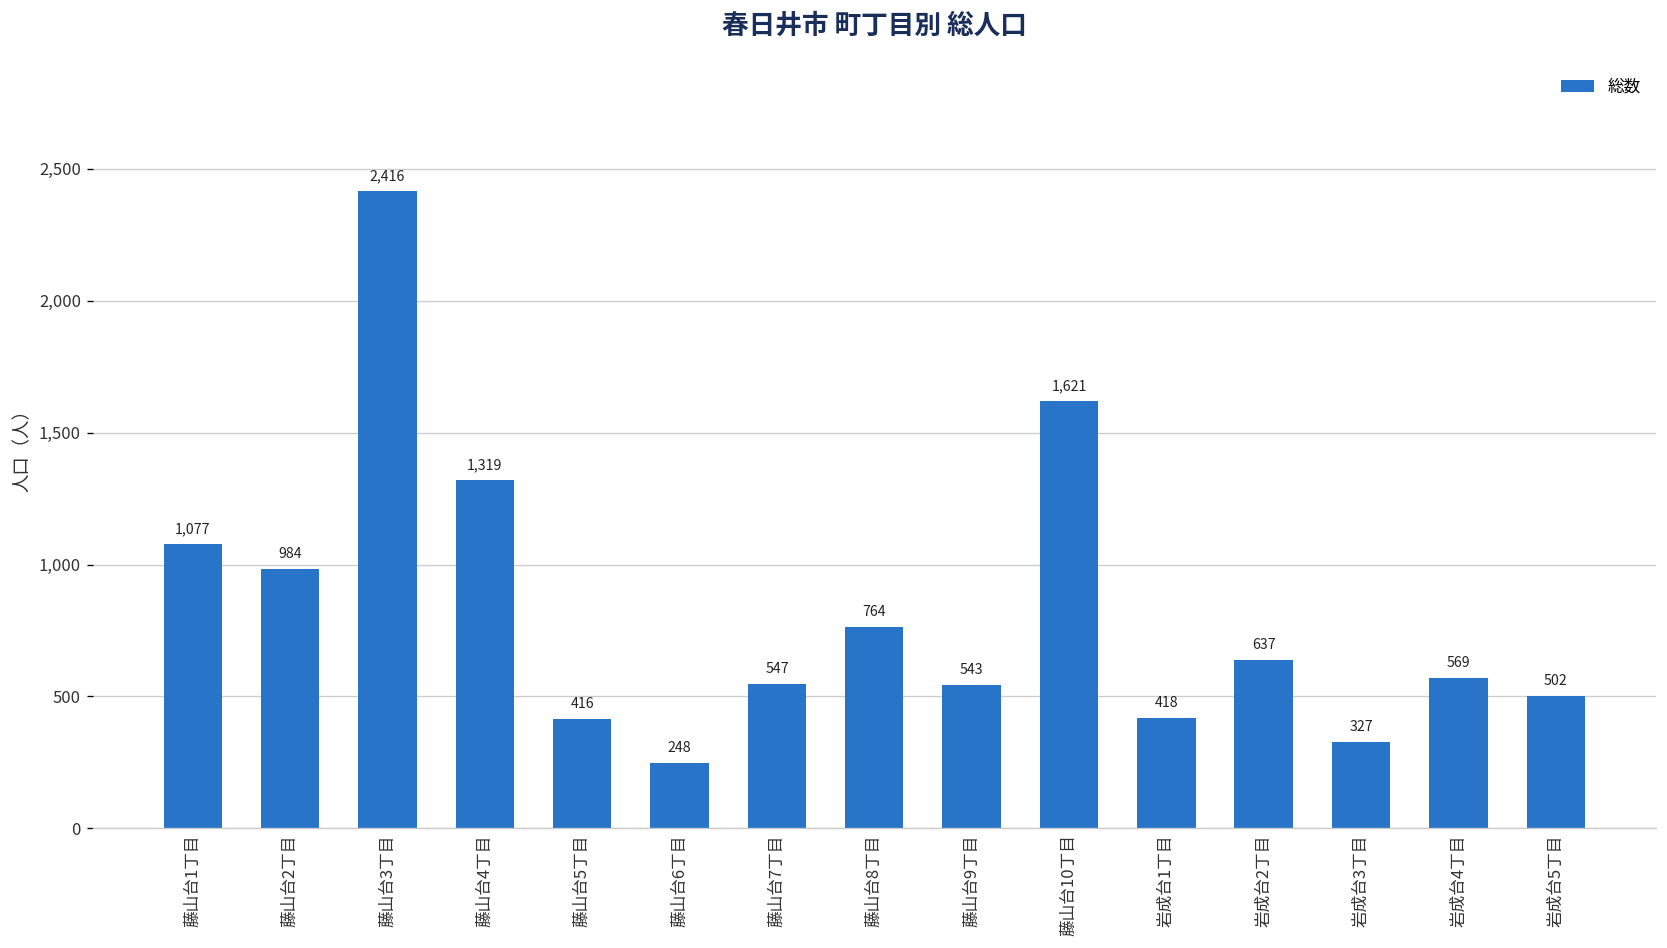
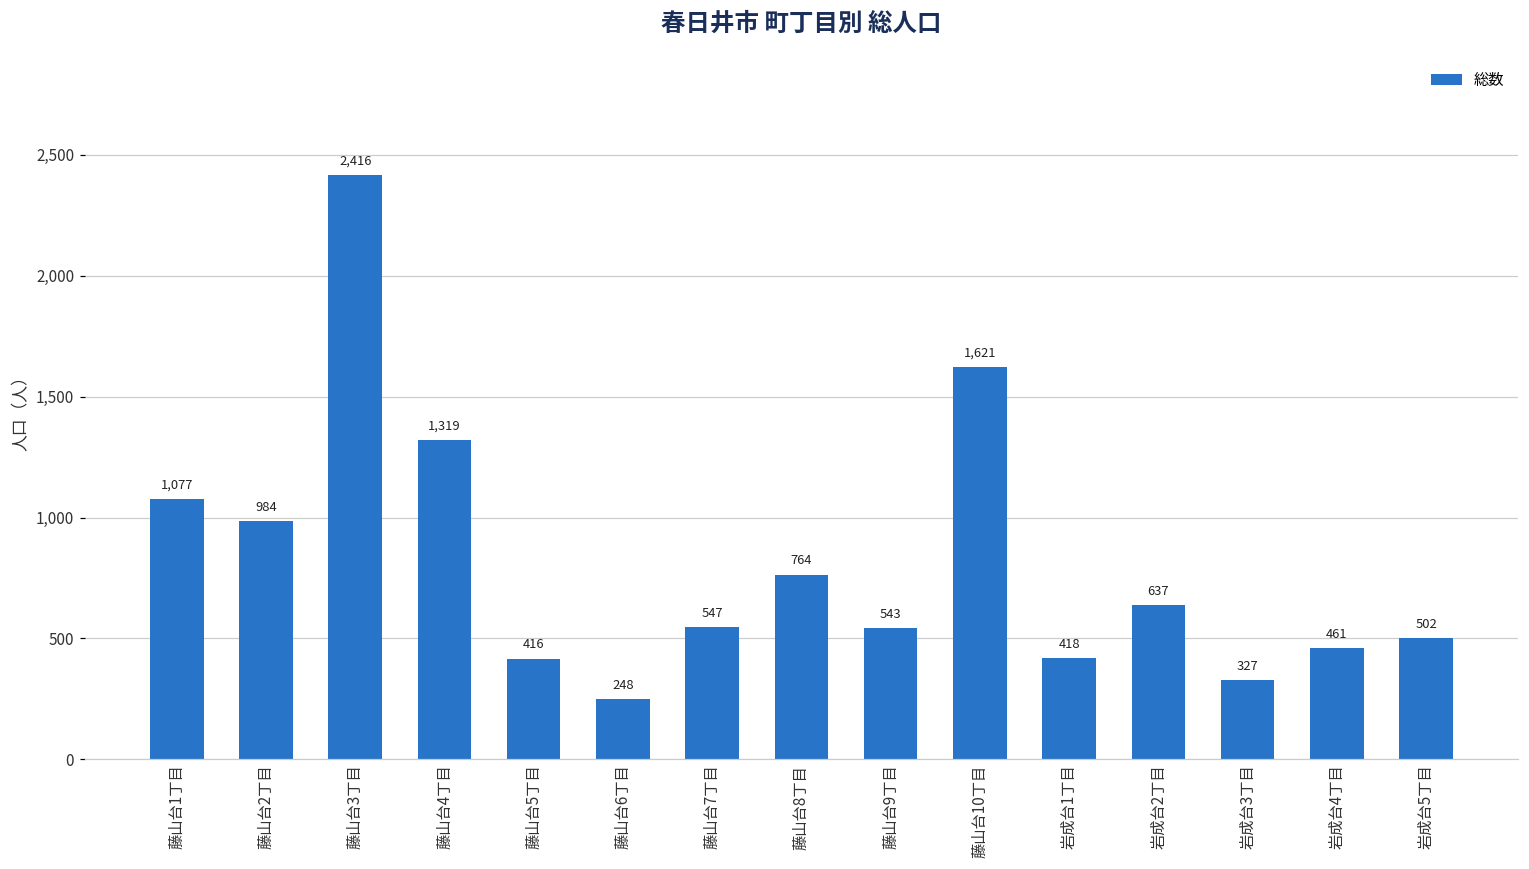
岩成台4丁目: 569 -> 461
